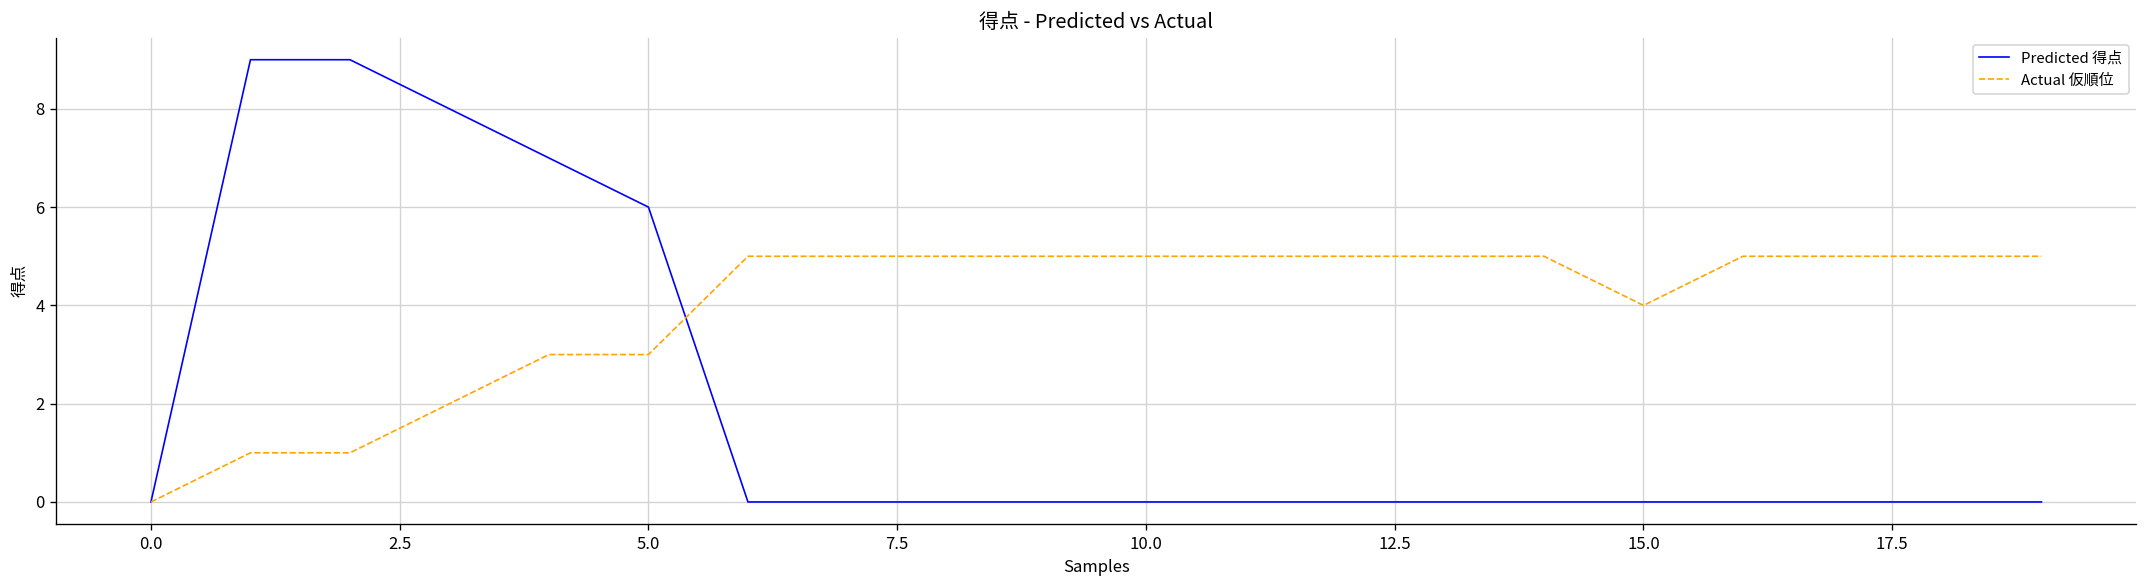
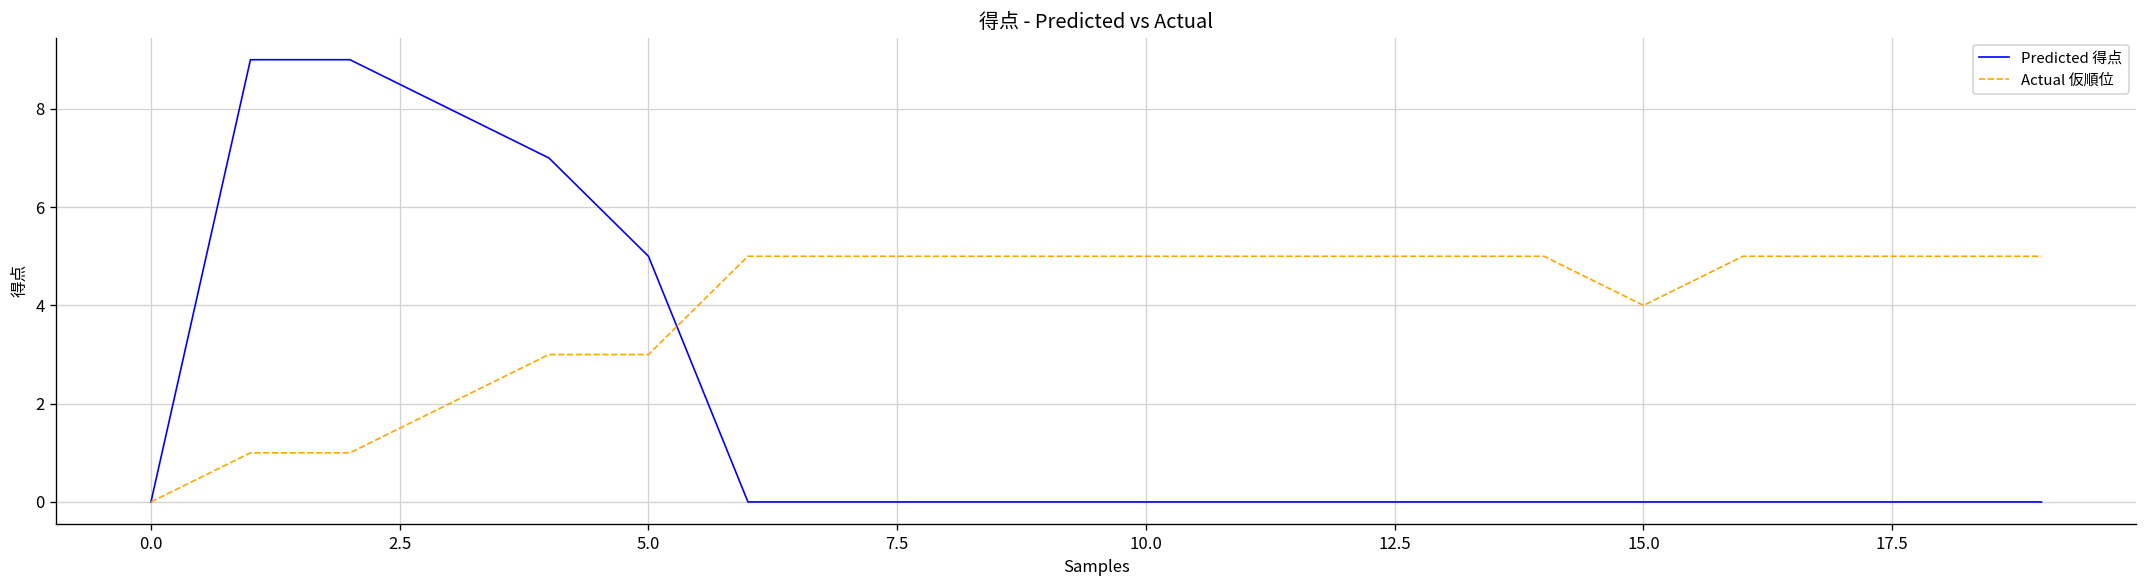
Predicted 得点, 5.0: 6 -> 5
